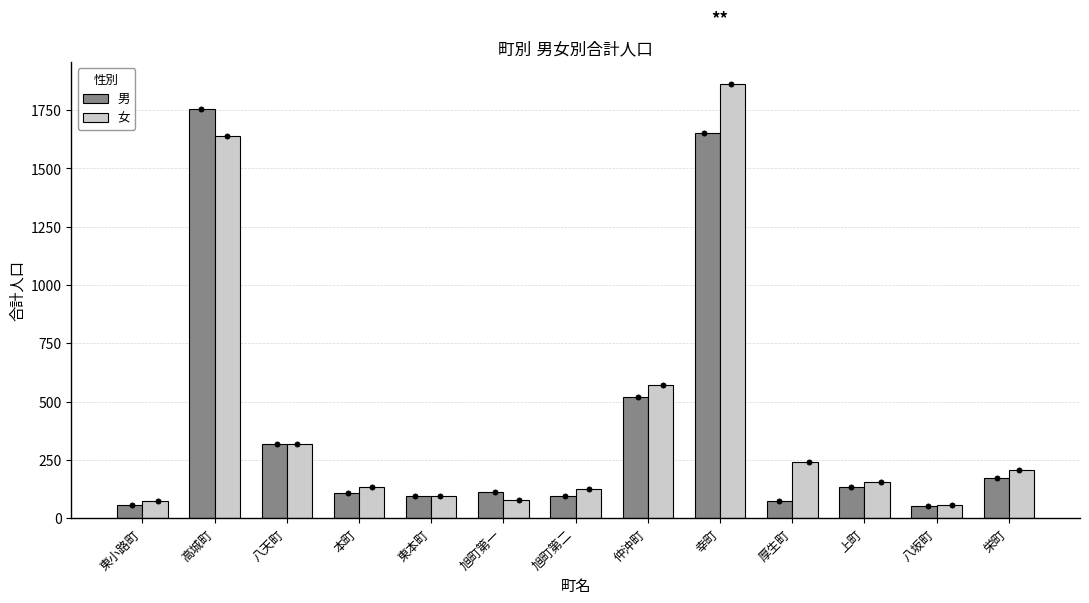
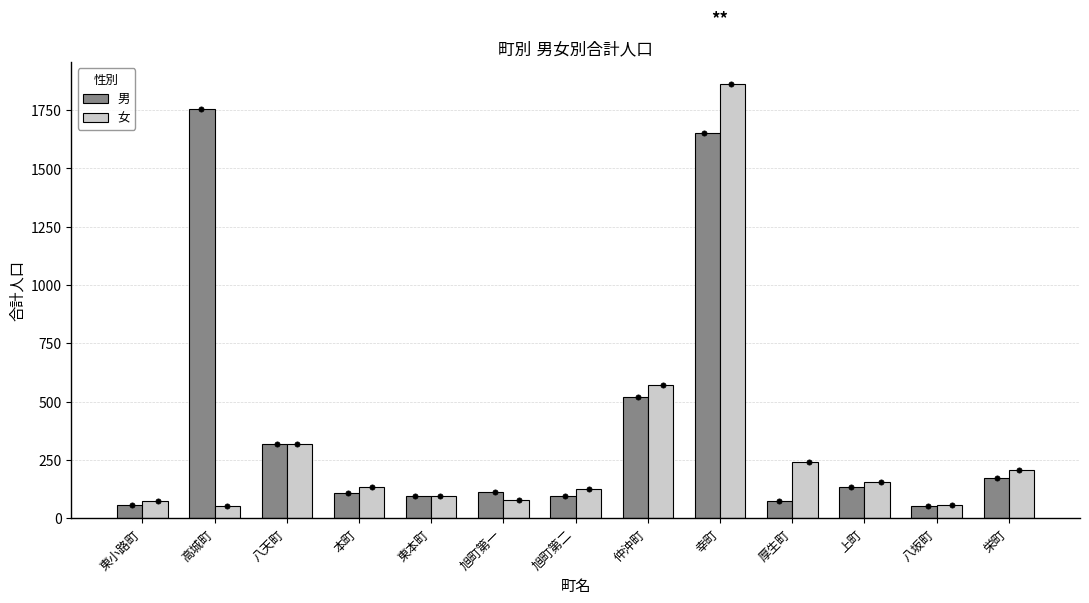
女, 高城町: 1640 -> 50
